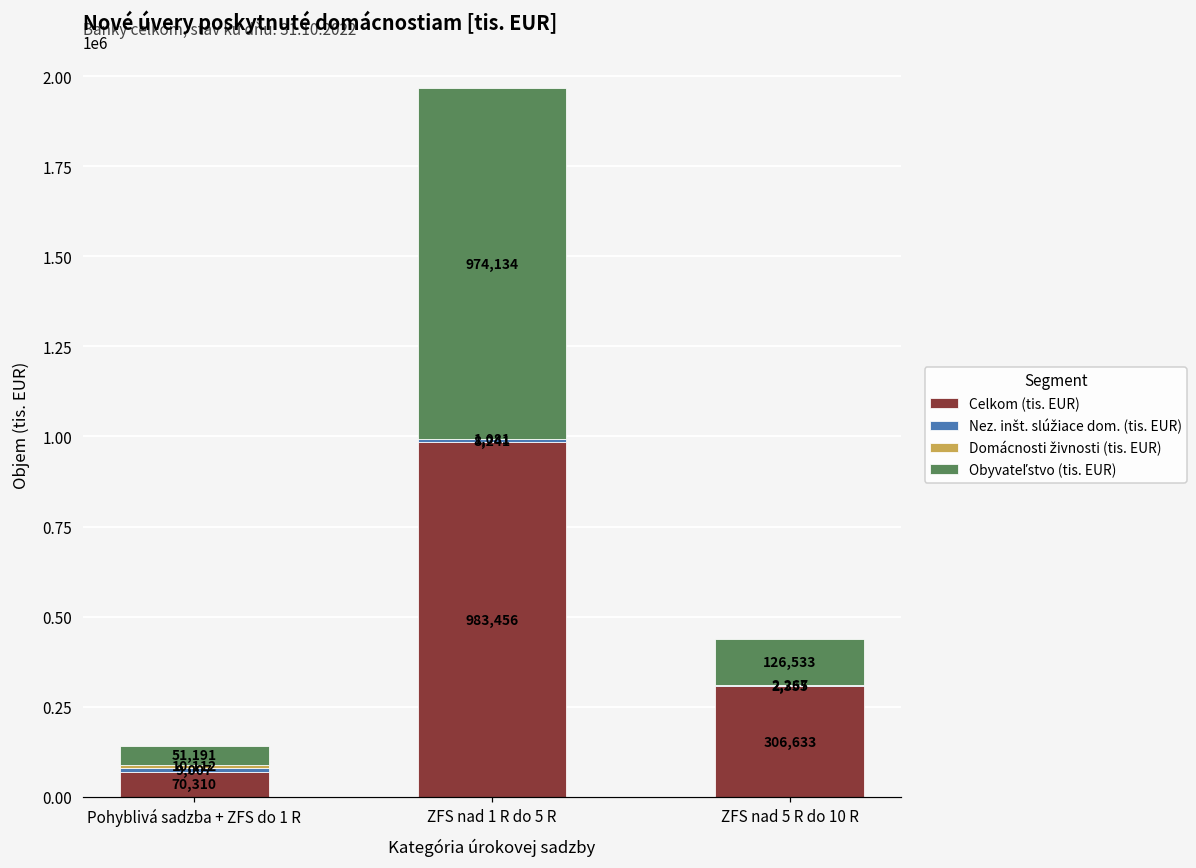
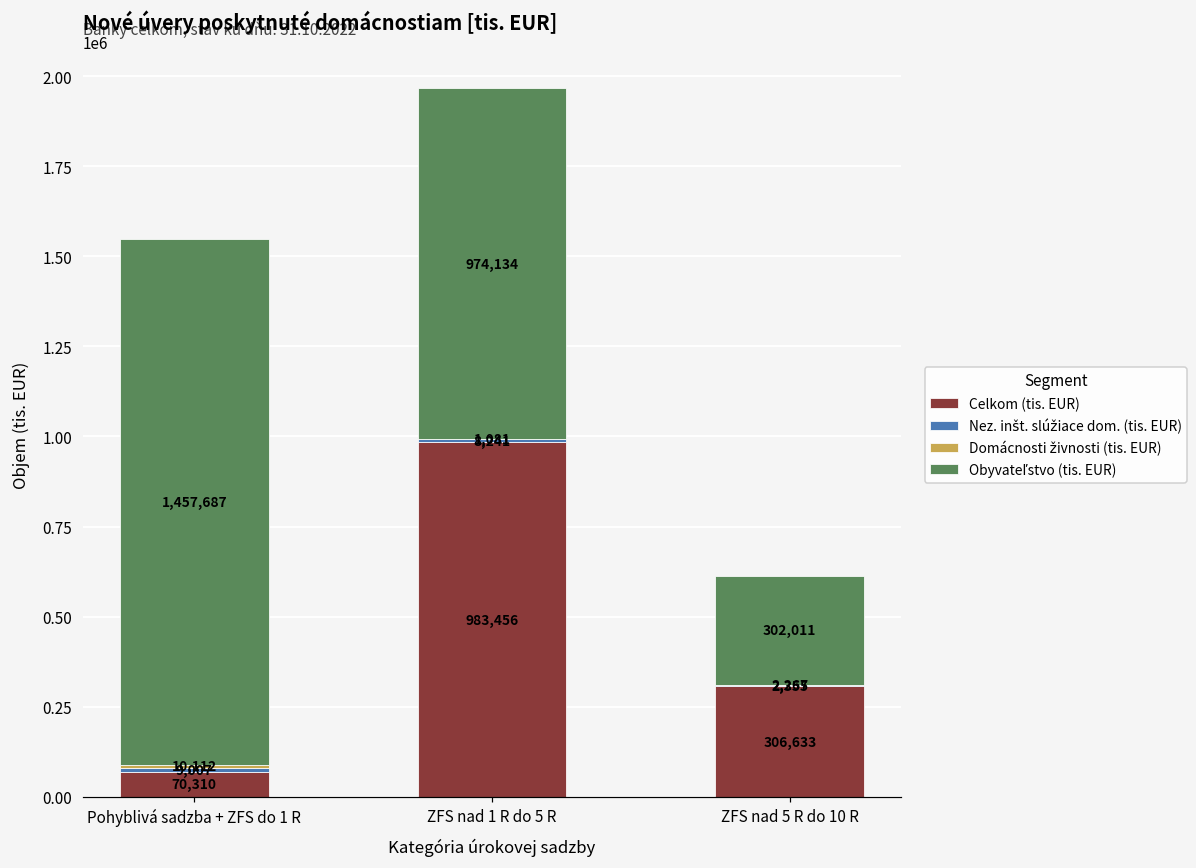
Obyvateľstvo (tis. EUR), Pohyblivá sadzba + ZFS do 1 R: 51,191 -> 1,457,687
Obyvateľstvo (tis. EUR), ZFS nad 5 R do 10 R: 126,533 -> 302,011
